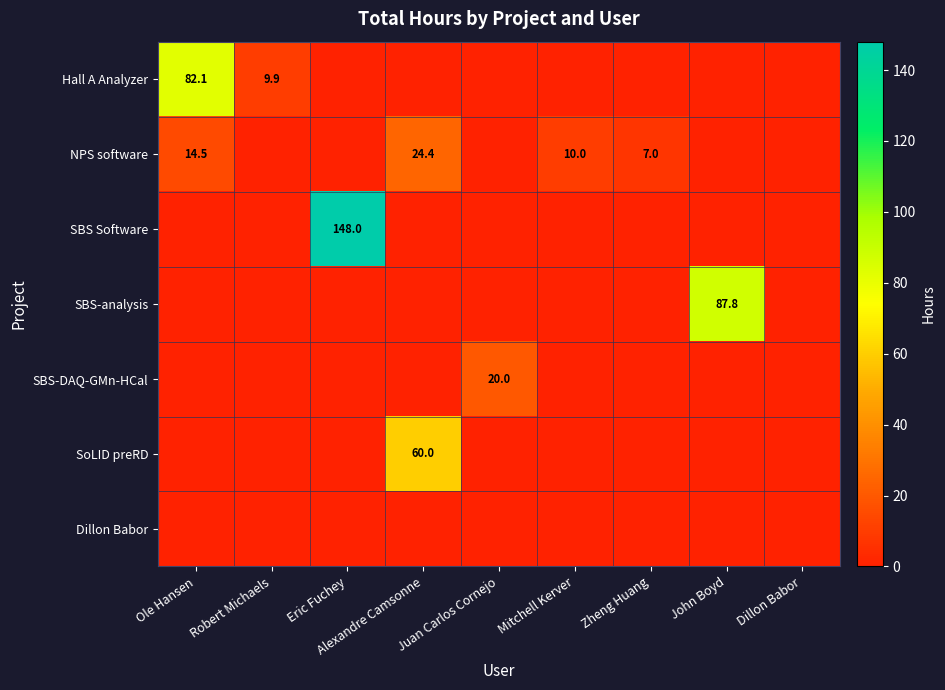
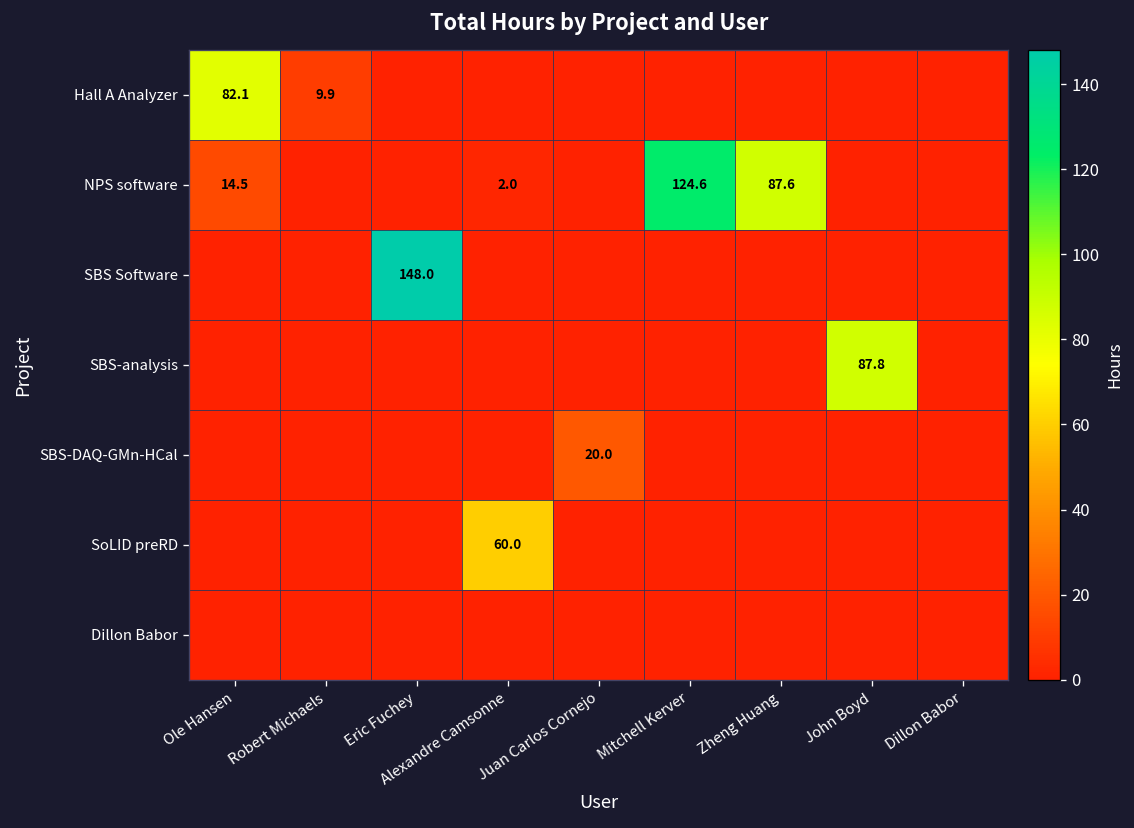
NPS software, Alexandre Camsonne: 24.4 -> 2.0
NPS software, Mitchell Kerver: 10.0 -> 124.6
NPS software, Zheng Huang: 7.0 -> 87.6
